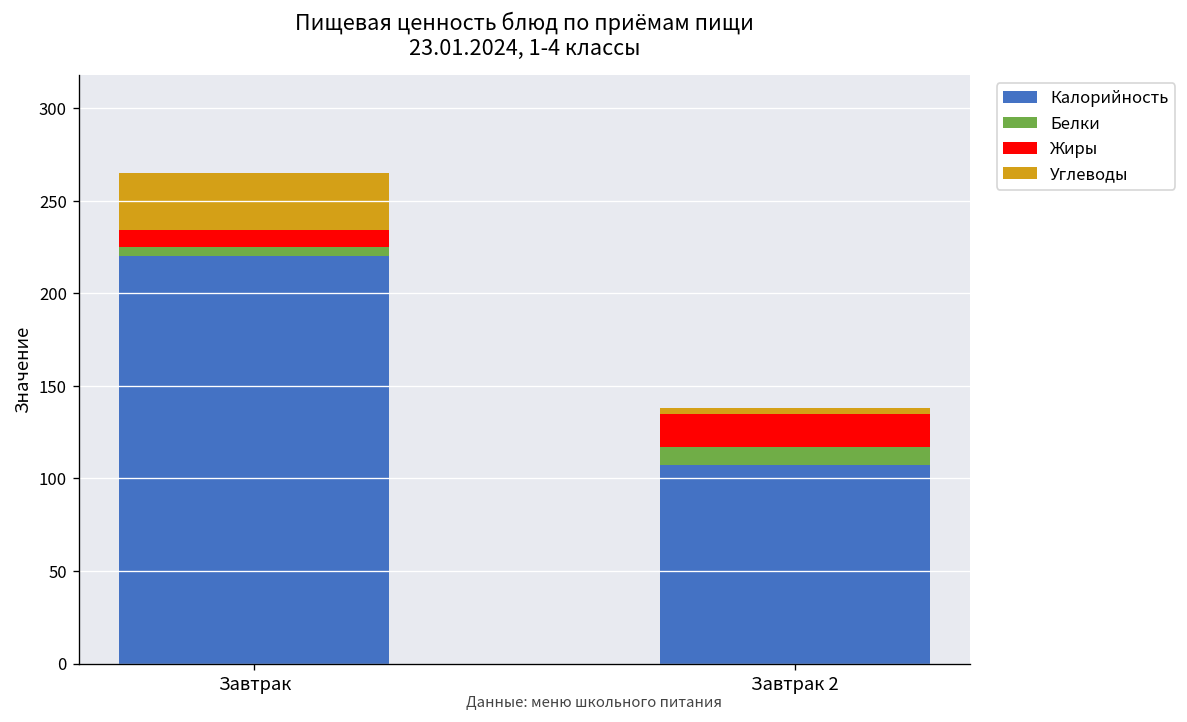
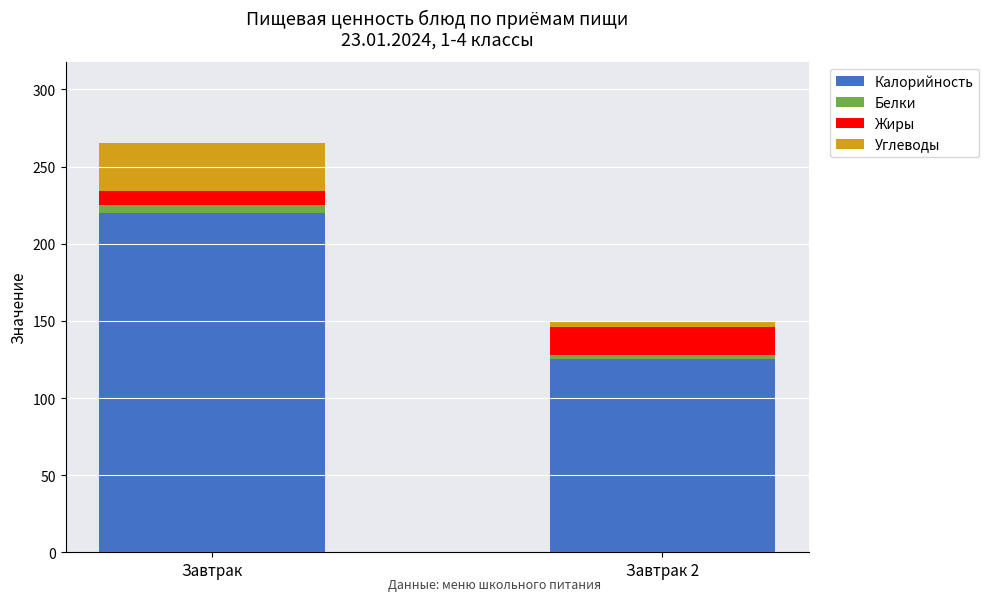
Калорийность, Завтрак 2: 107 -> 125
Белки, Завтрак 2: 10 -> 3
